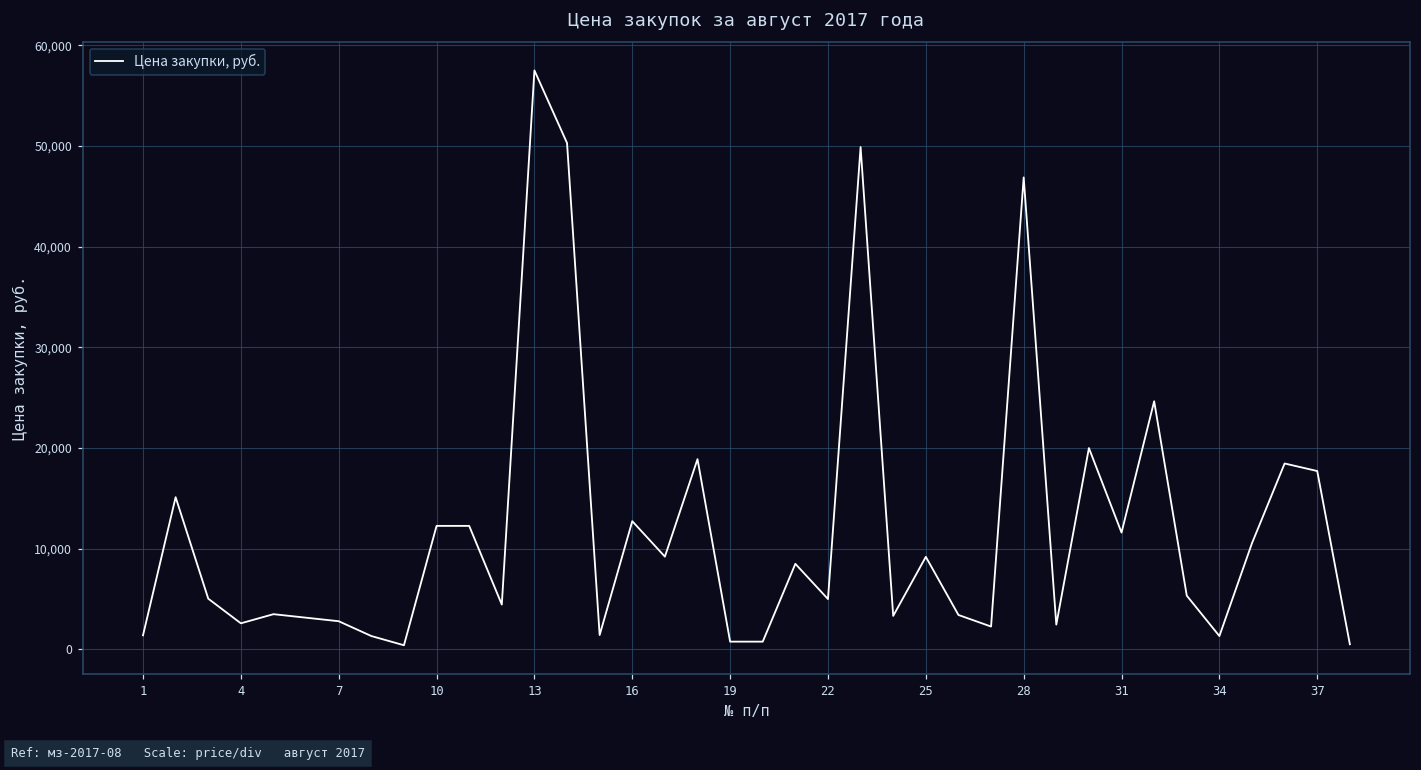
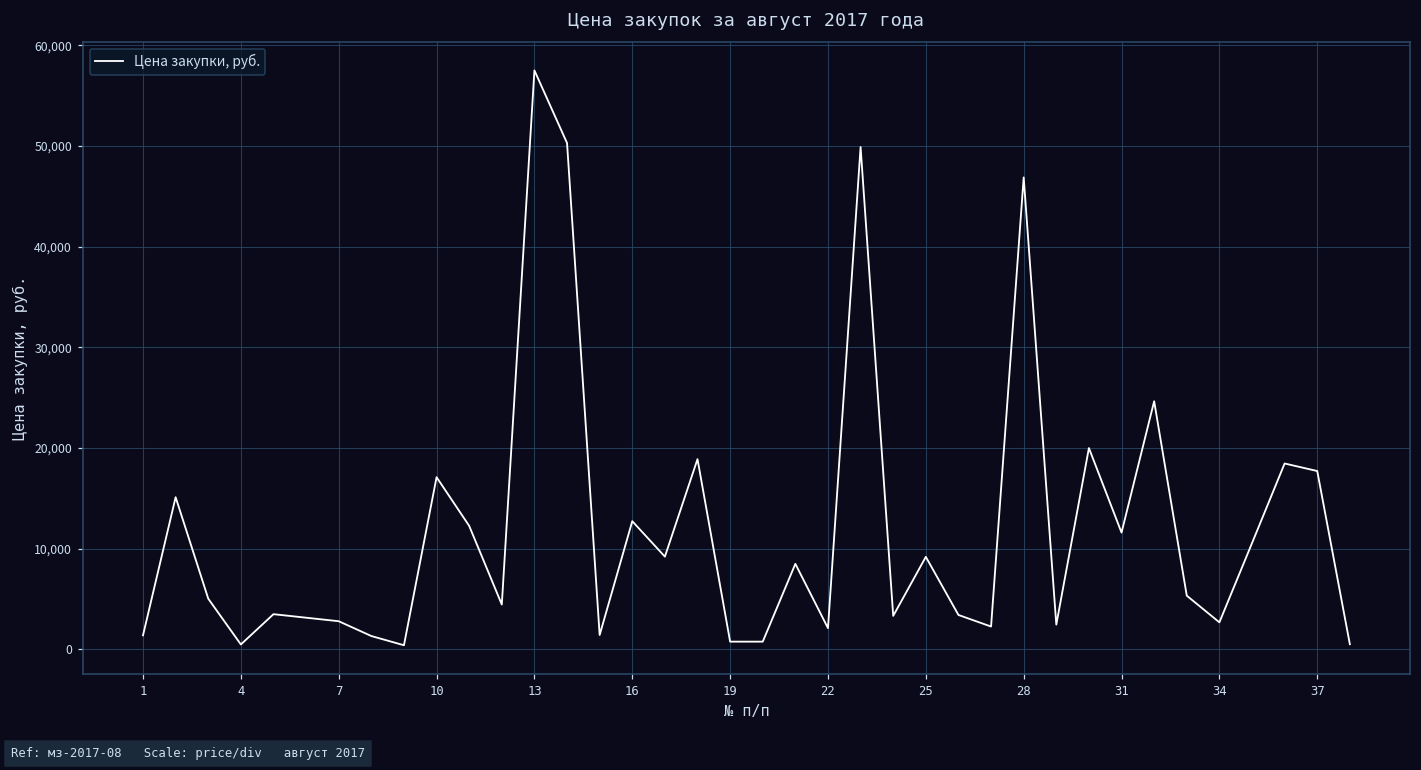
4: 3,000 -> 0
10: 12,000 -> 17,000
22: 5,000 -> 2,000
34: 1,000 -> 3,000
